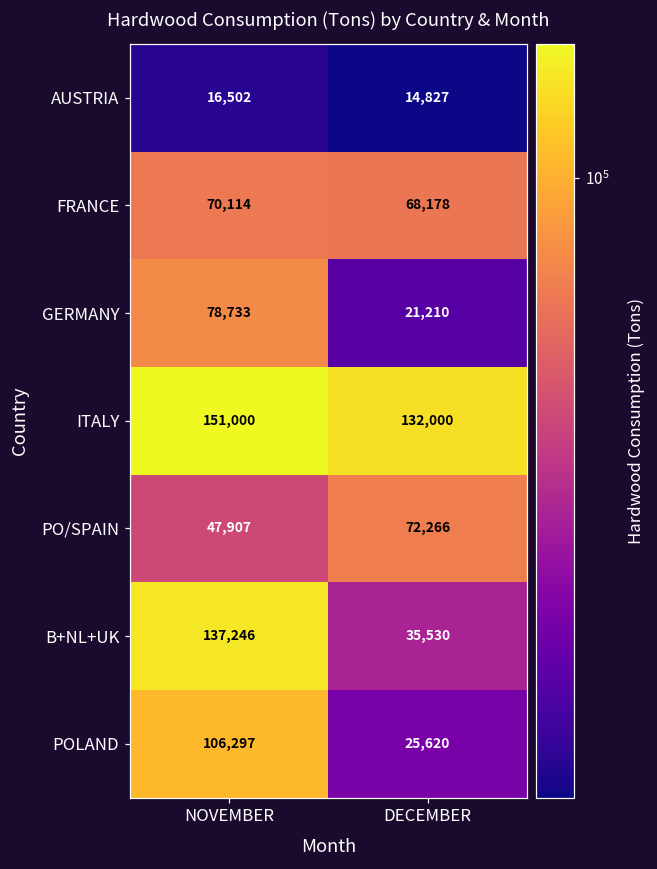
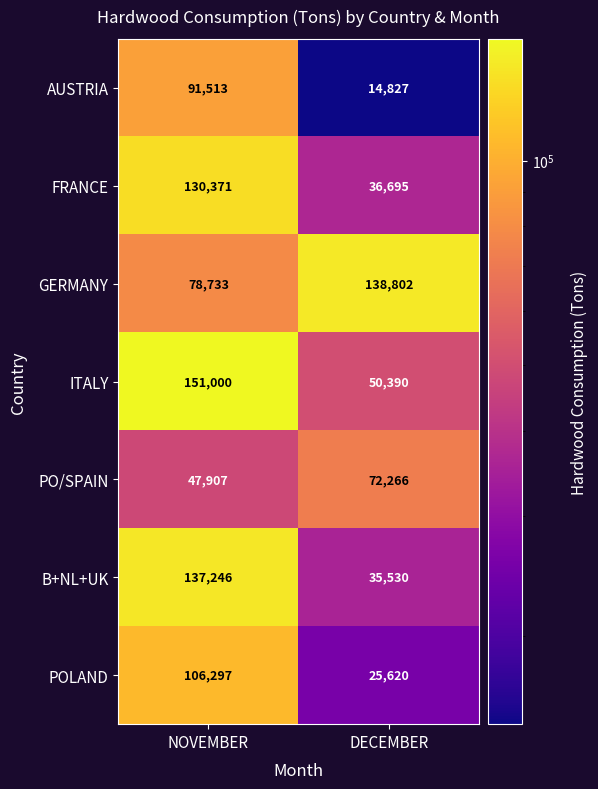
AUSTRIA, NOVEMBER: 16,502 -> 91,513
FRANCE, NOVEMBER: 70,114 -> 130,371
FRANCE, DECEMBER: 68,178 -> 36,695
GERMANY, DECEMBER: 21,210 -> 138,802
ITALY, DECEMBER: 132,000 -> 50,390
